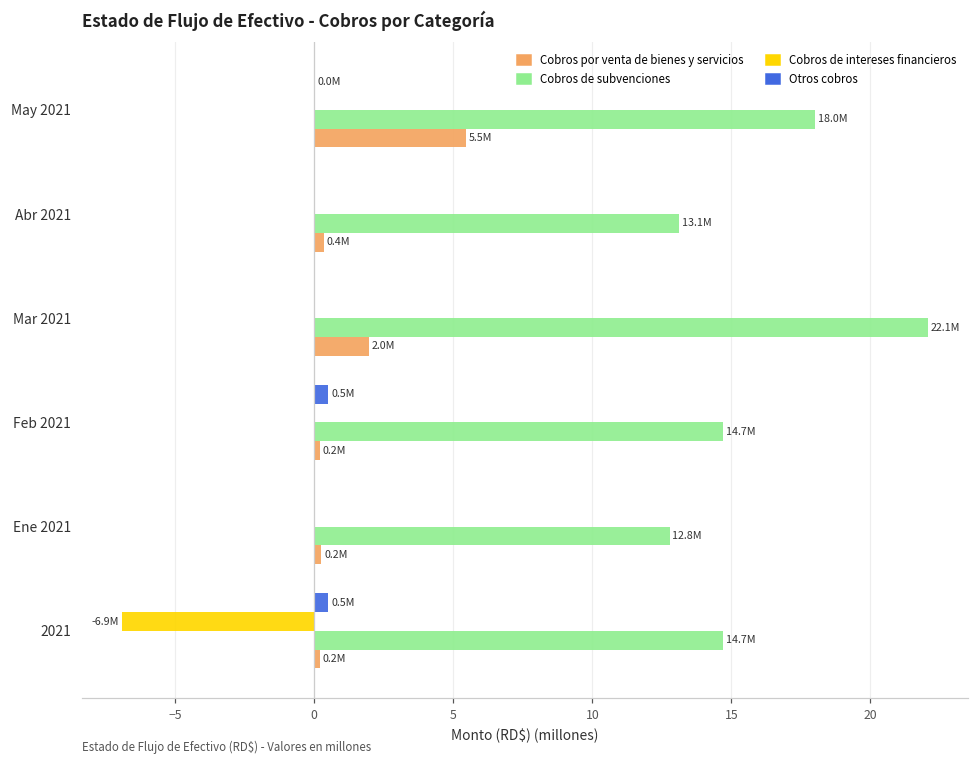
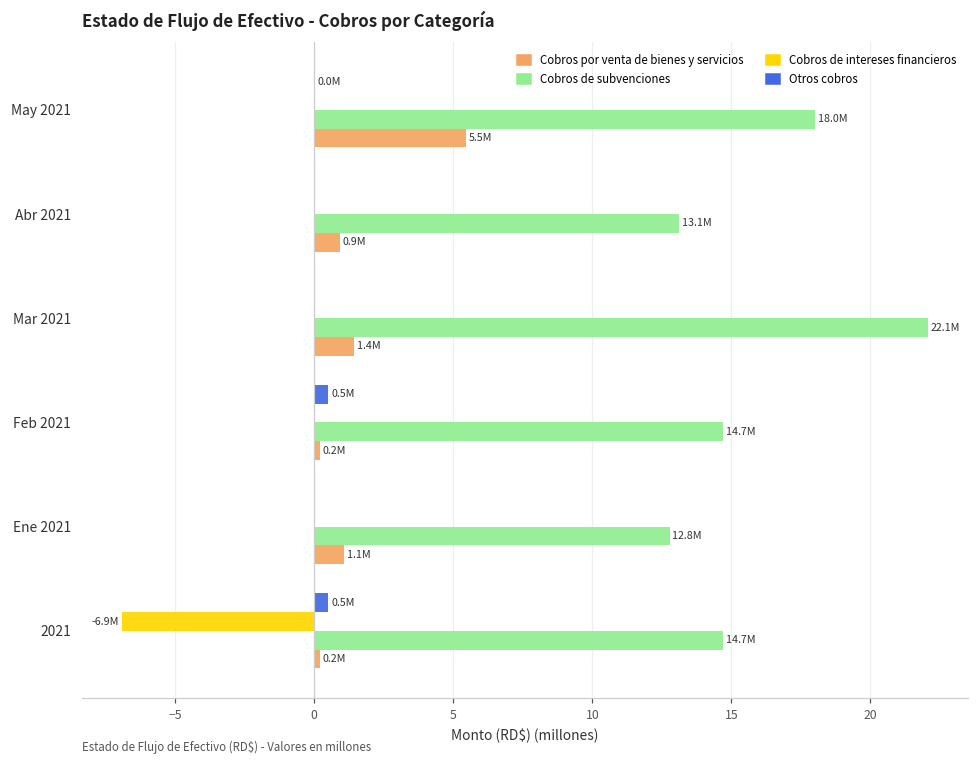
Cobros por venta de bienes y servicios, Abr 2021: 0.4M -> 0.9M
Cobros por venta de bienes y servicios, Mar 2021: 2.0M -> 1.4M
Cobros por venta de bienes y servicios, Ene 2021: 0.2M -> 1.1M
